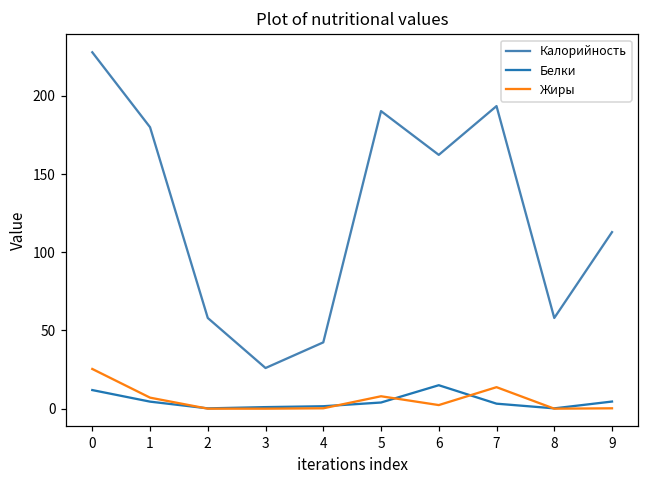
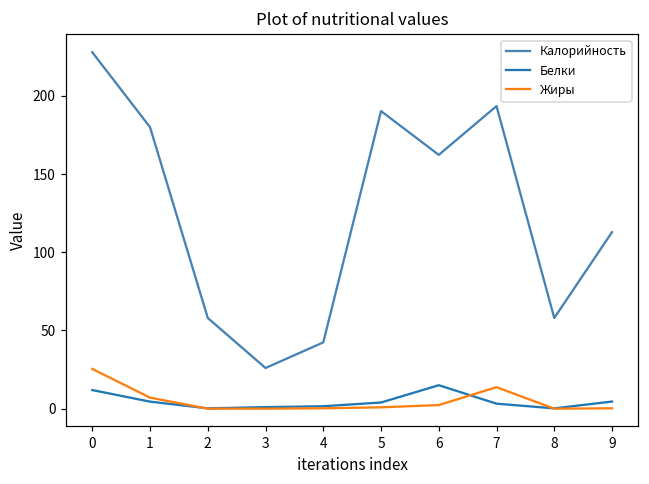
Жиры, 5: 8 -> 1
